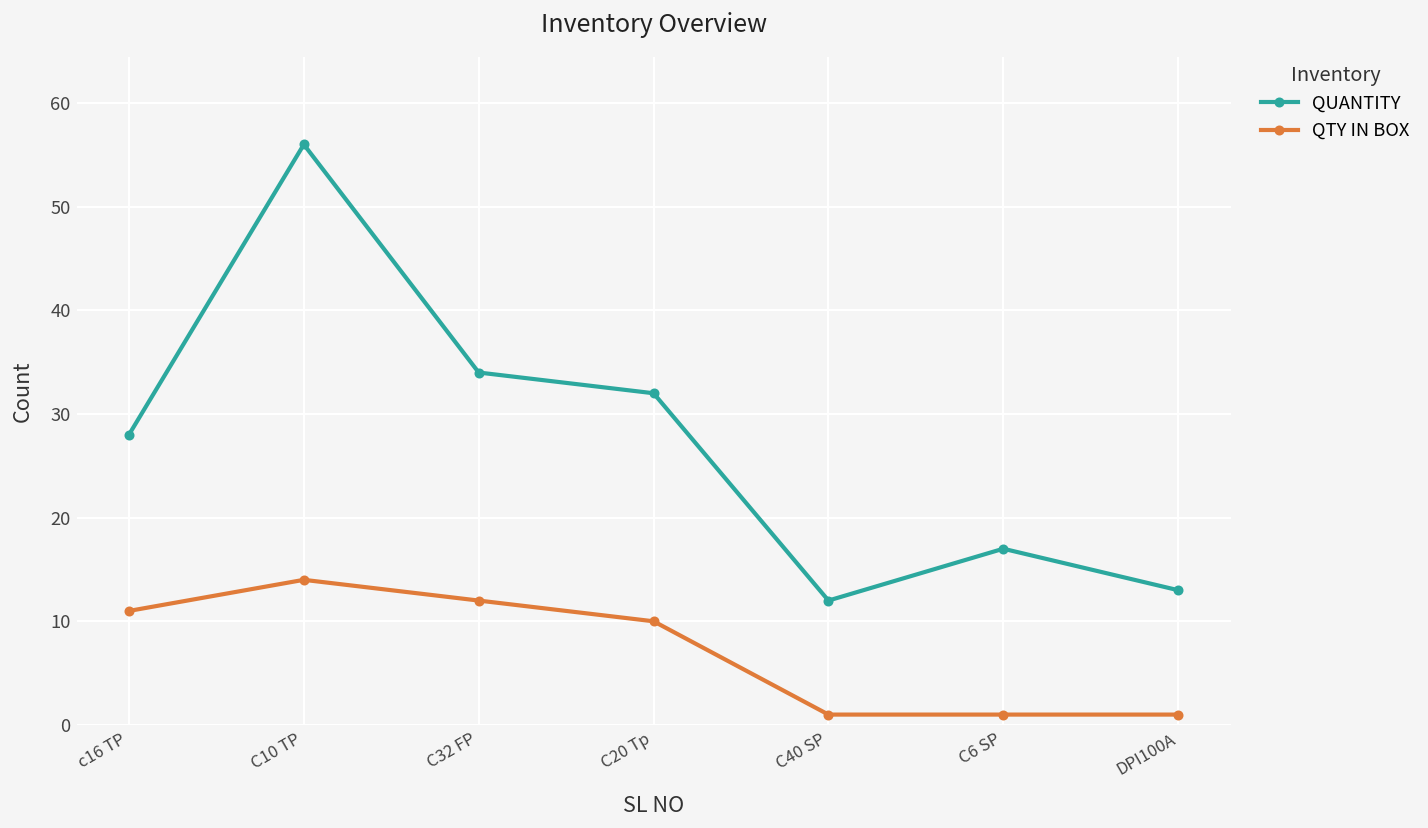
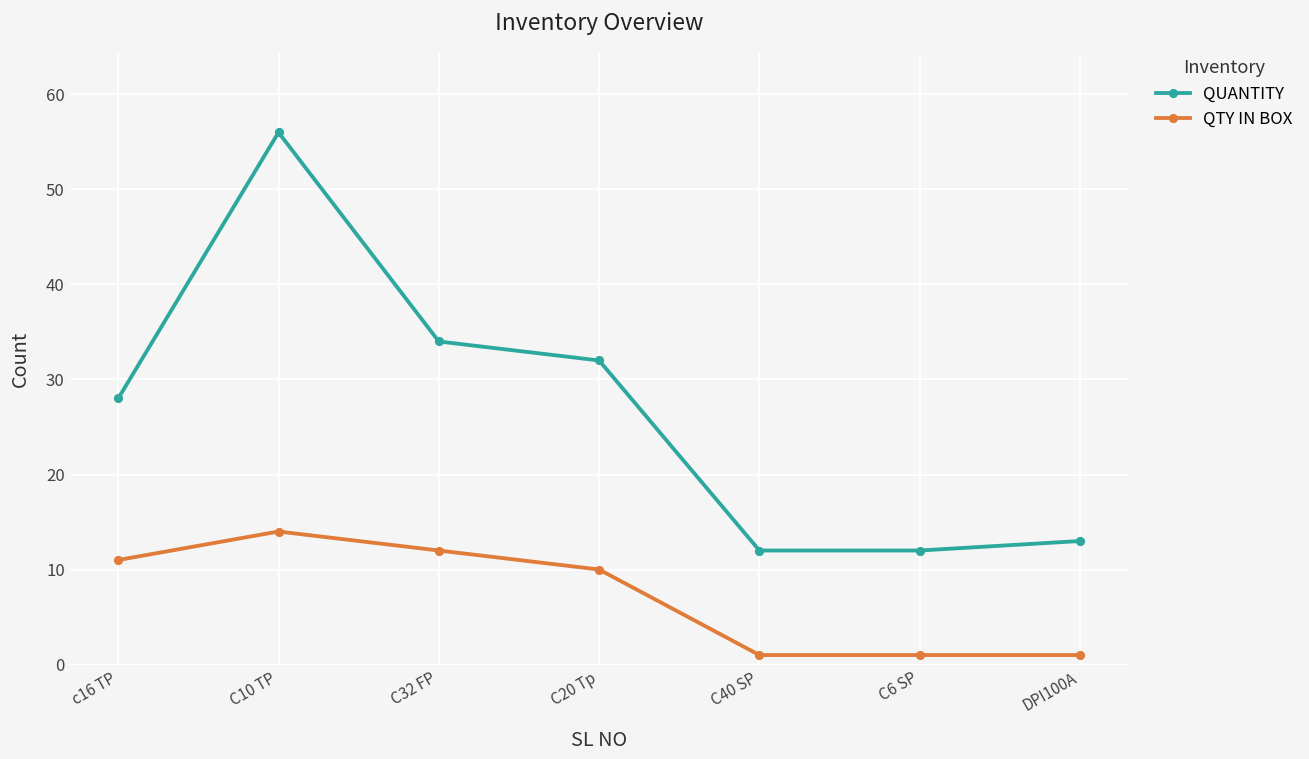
QUANTITY, C6 SP: 17 -> 12
